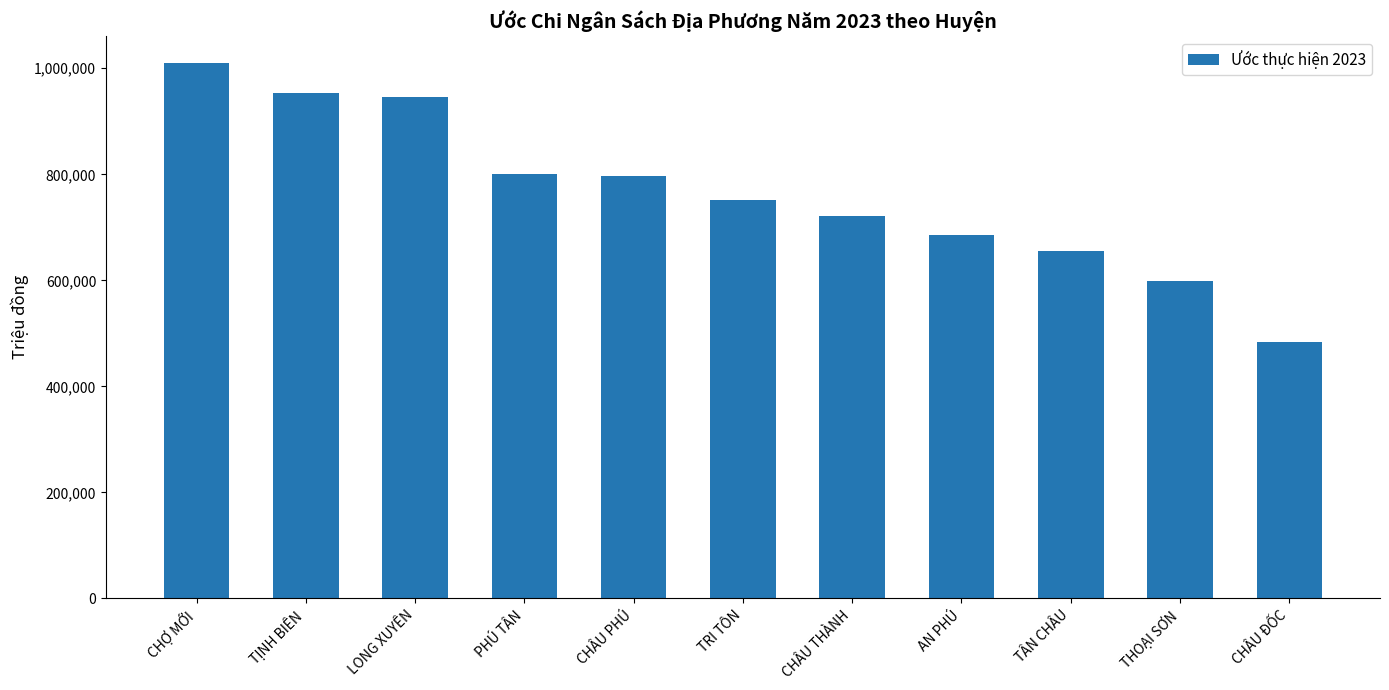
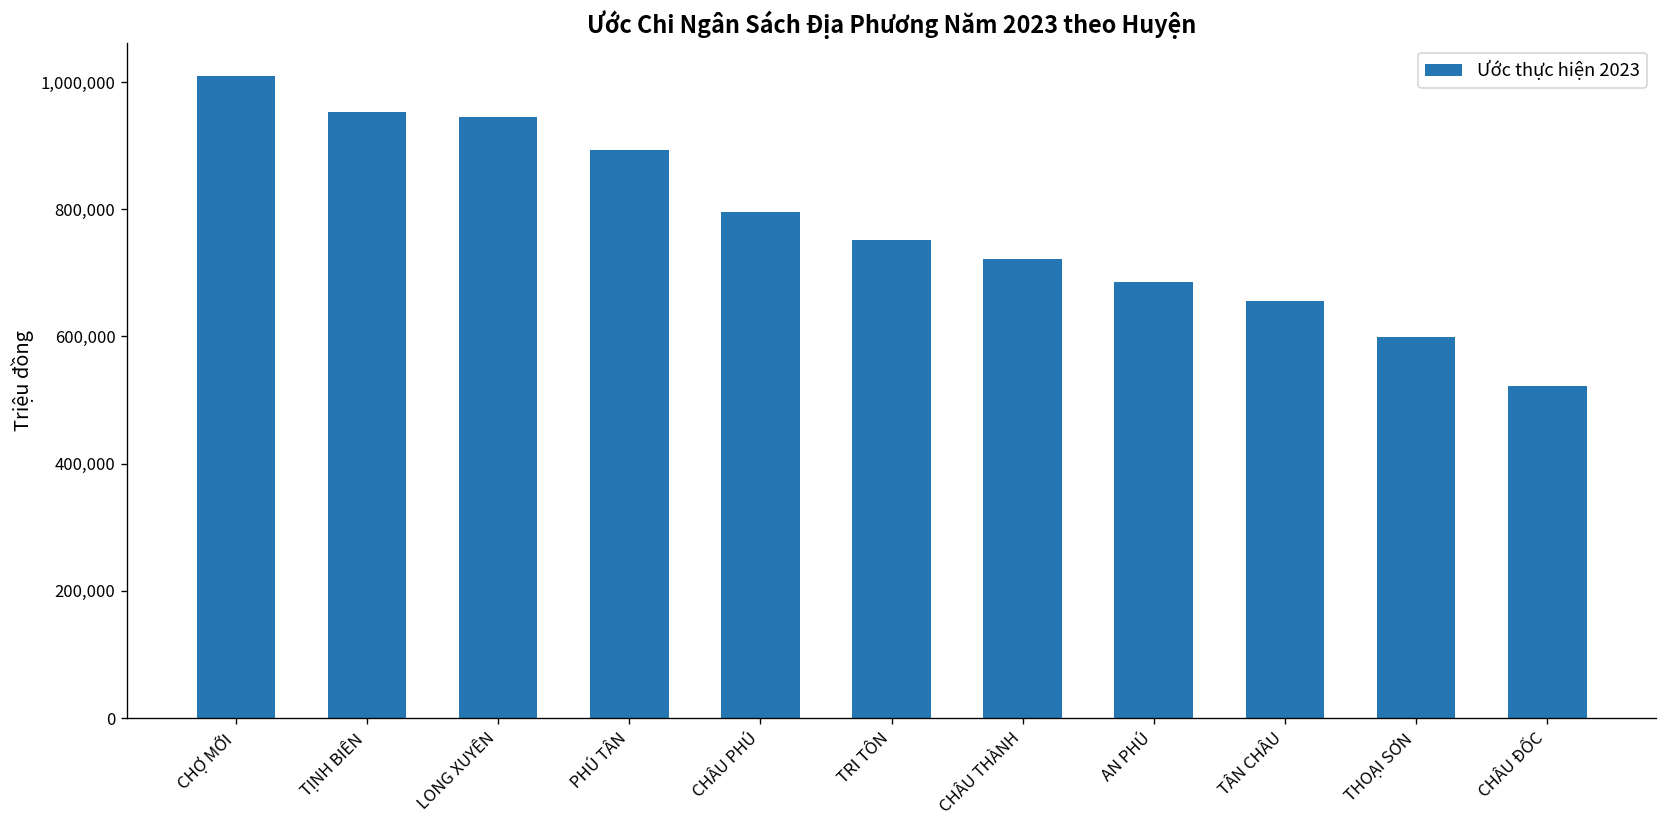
PHÚ TÂN: 800,000 -> 890,000
CHÂU ĐỐC: 480,000 -> 520,000
